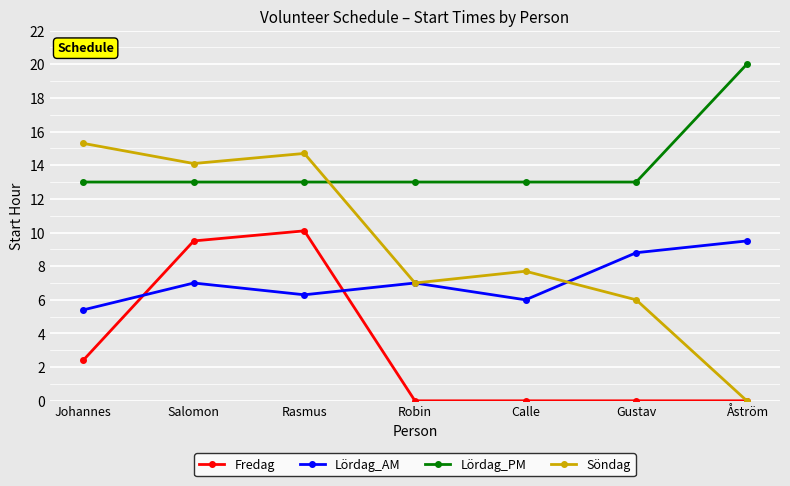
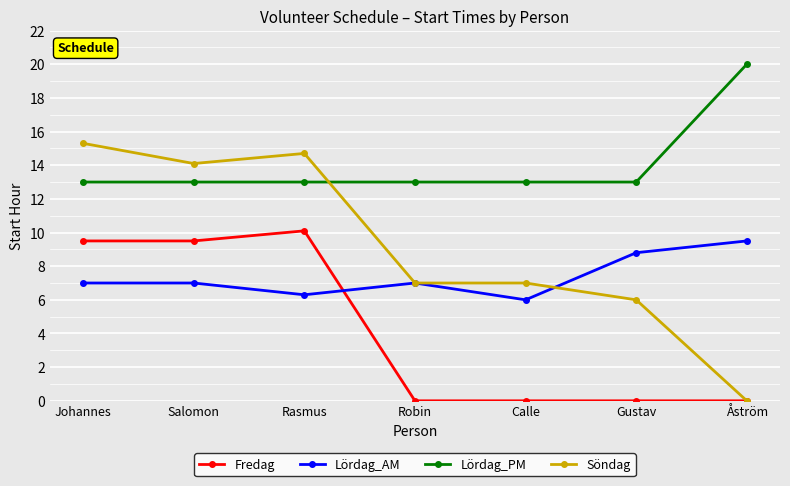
Fredag, Johannes: 2.4 -> 9.5
Lördag_AM, Johannes: 5.4 -> 7.0
Söndag, Calle: 7.7 -> 7.0
